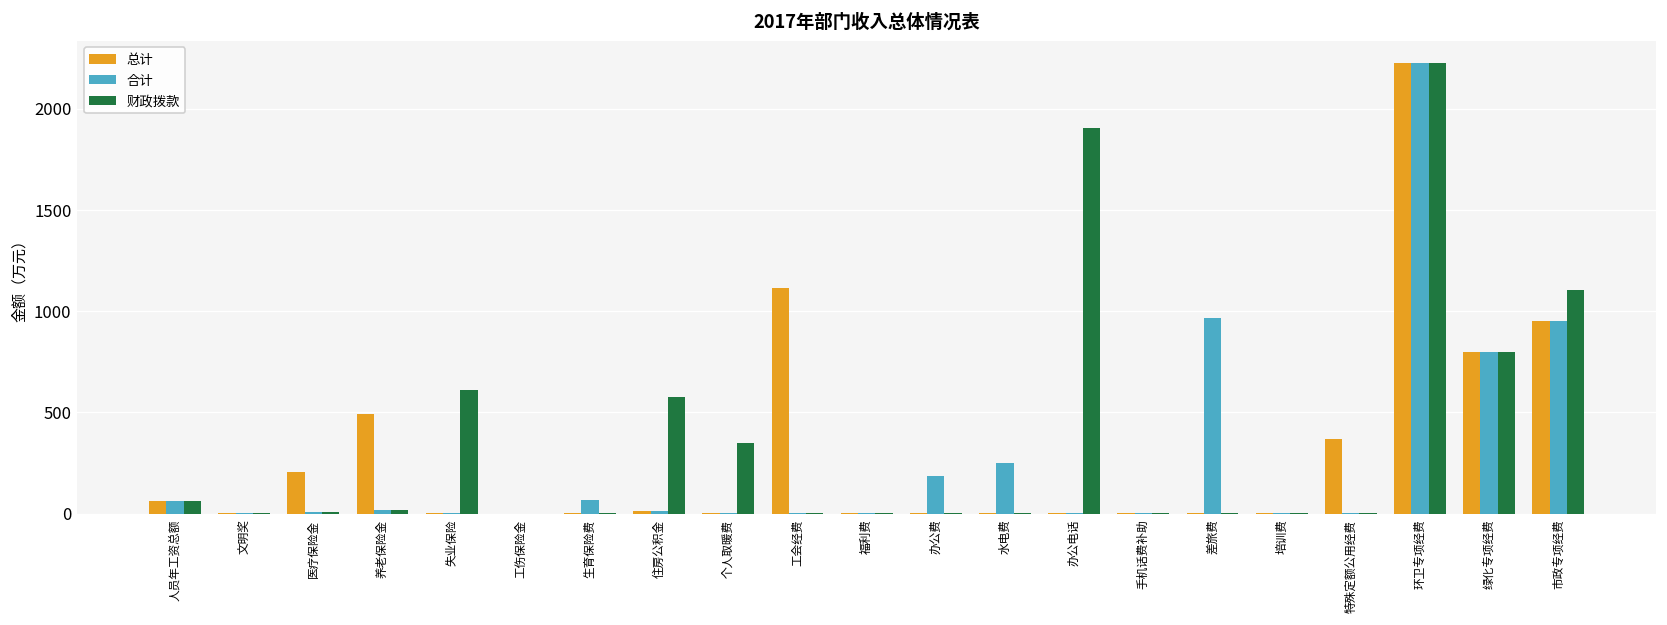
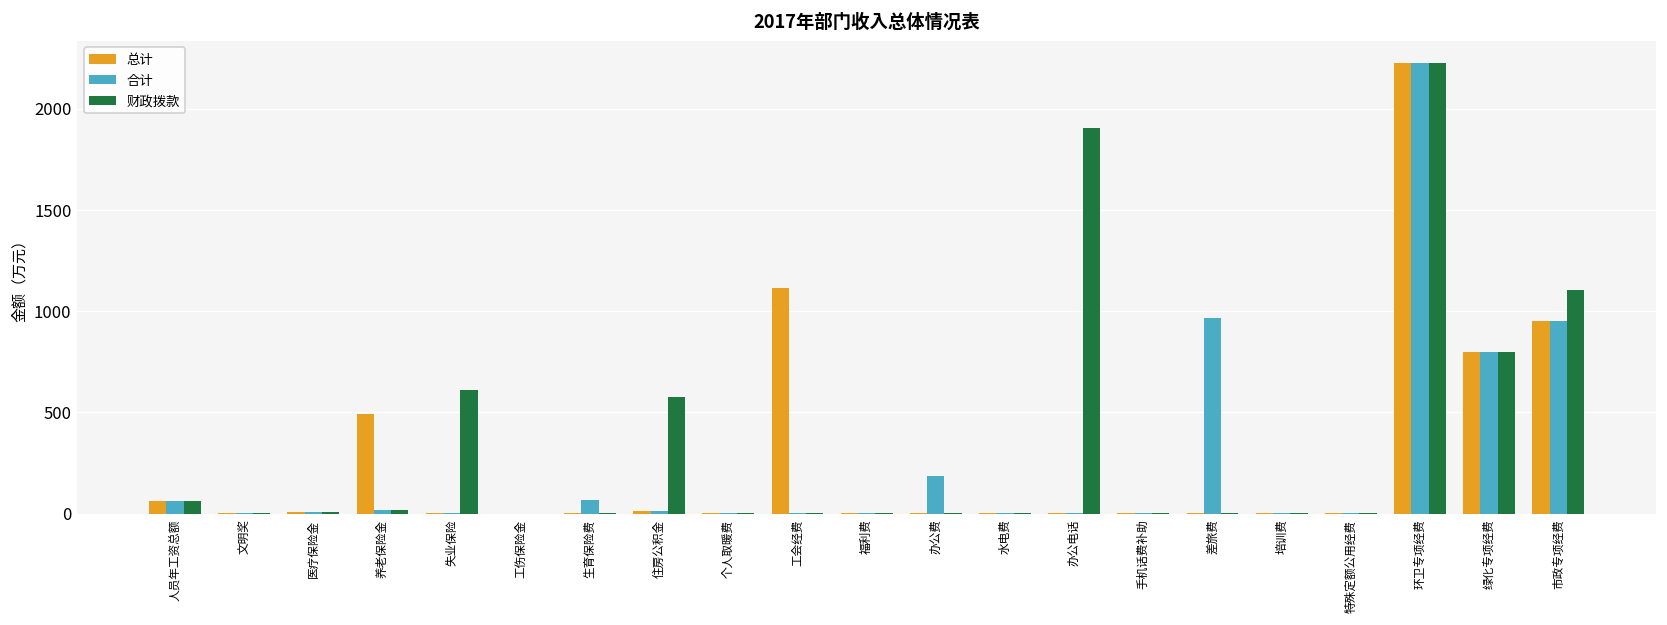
总计, 医疗保险金: 210 -> 10
财政拨款, 个人取暖费: 350 -> 0
合计, 水电费: 250 -> 0
总计, 特殊定额公用经费: 370 -> 0
